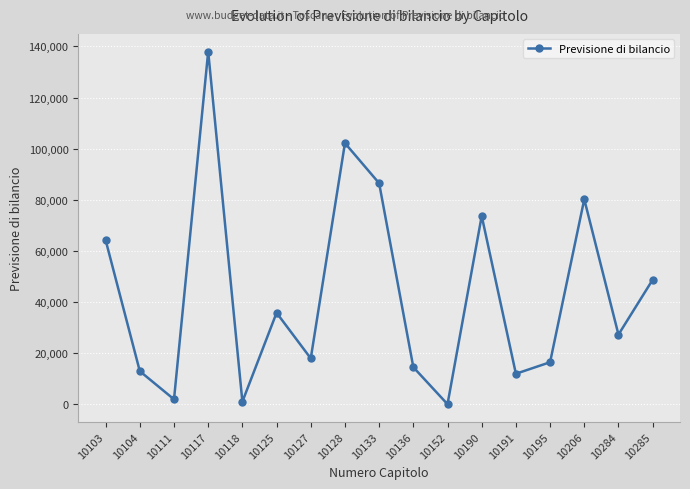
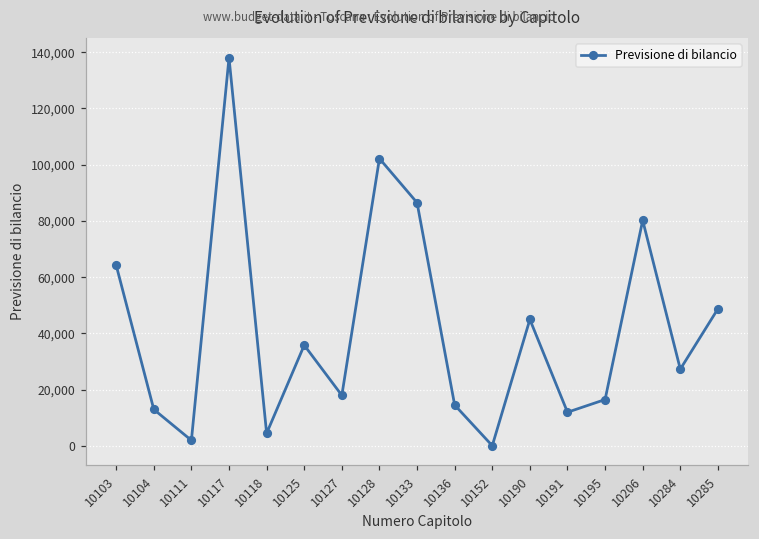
10118: 1,000 -> 5,000
10190: 74,000 -> 45,000
